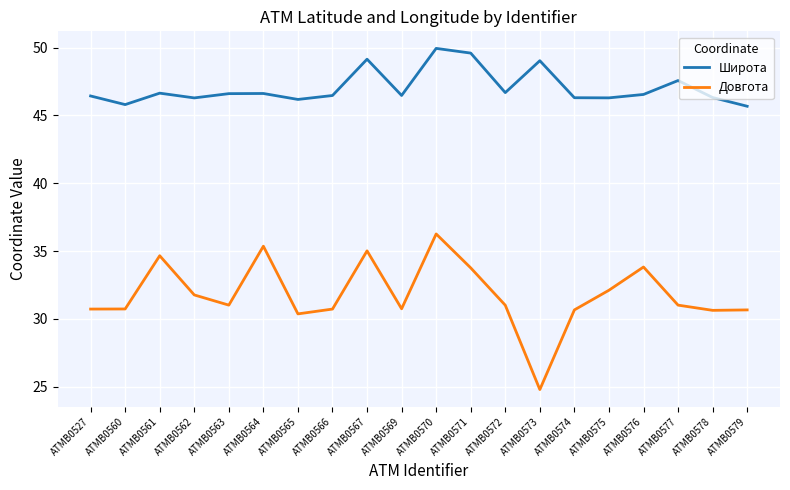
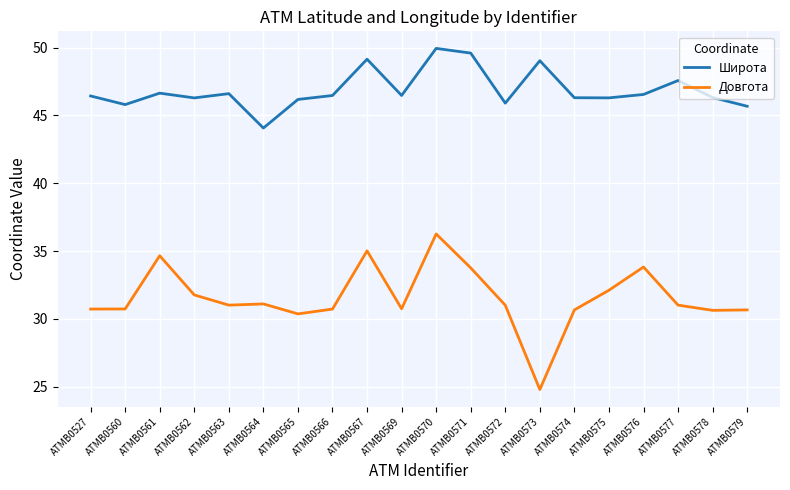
Широта, ATMB0564: 46.6 -> 44.1
Довгота, ATMB0564: 35.4 -> 31.1
Широта, ATMB0572: 46.7 -> 45.9
